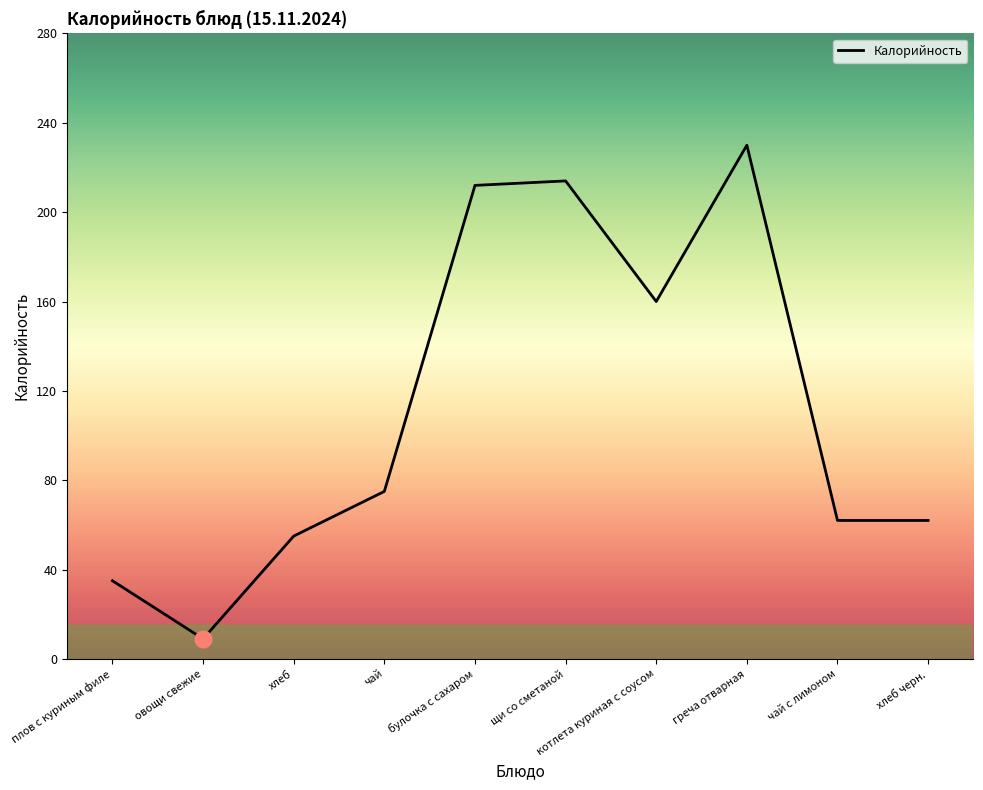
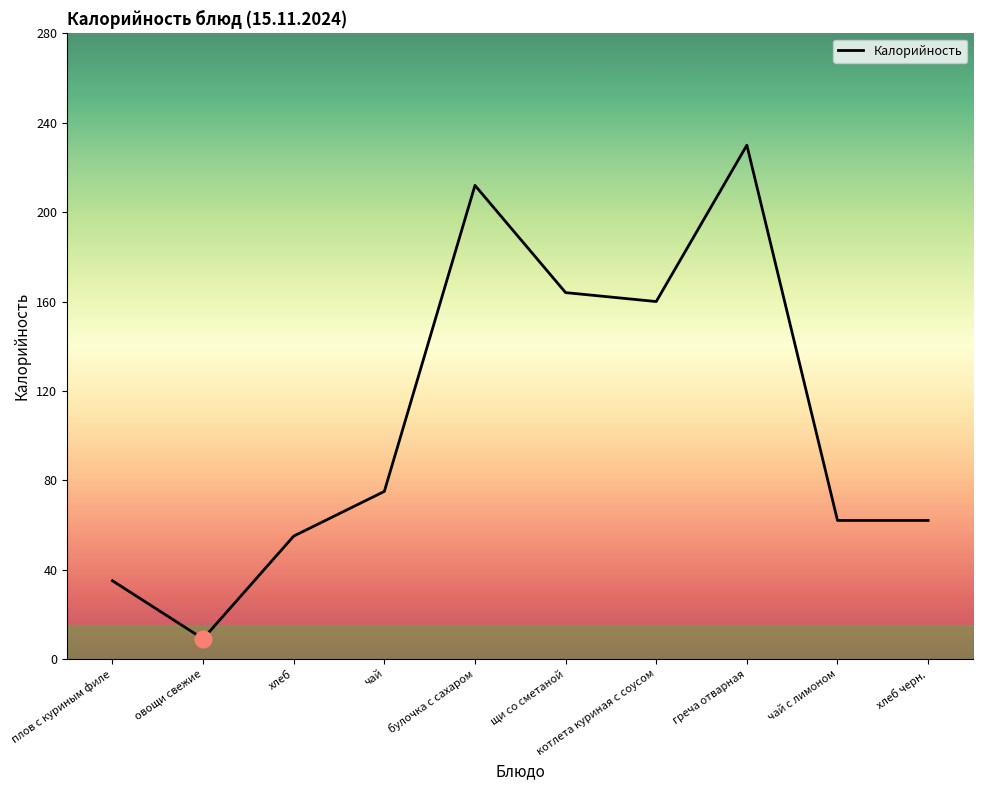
Калорийность, щи со сметаной: 214 -> 164
